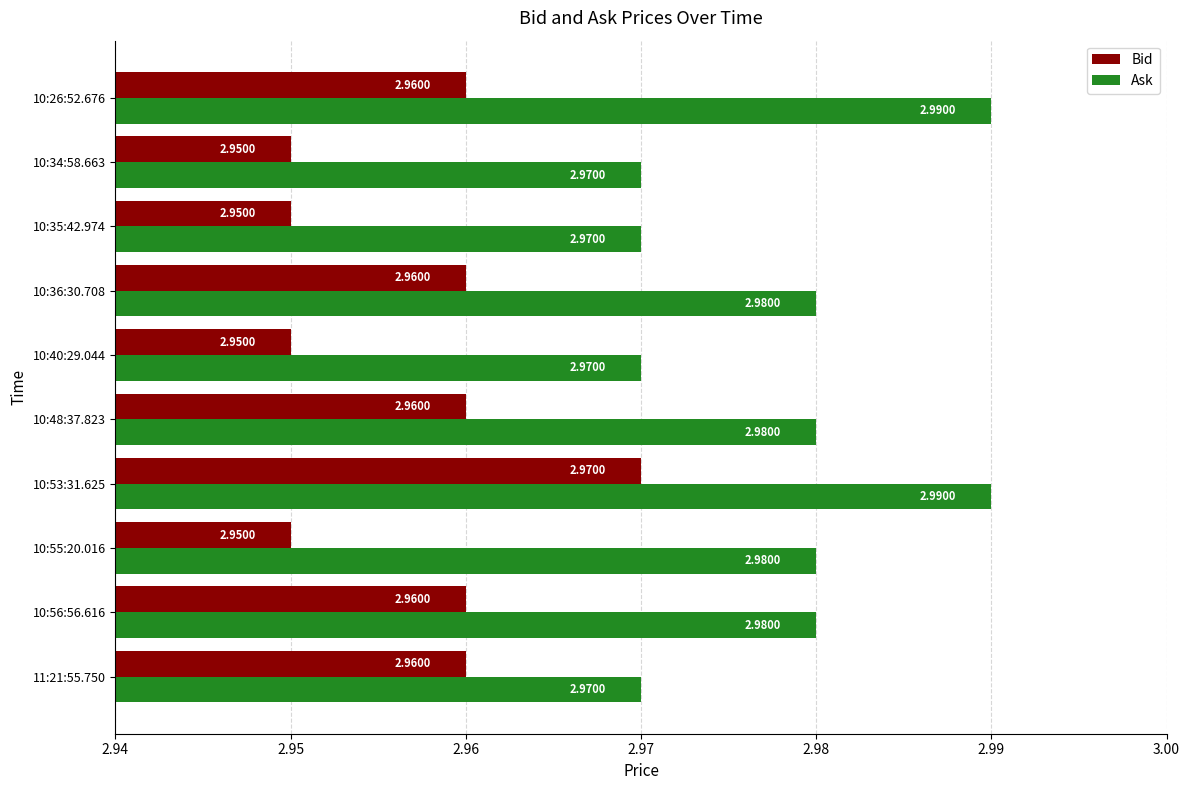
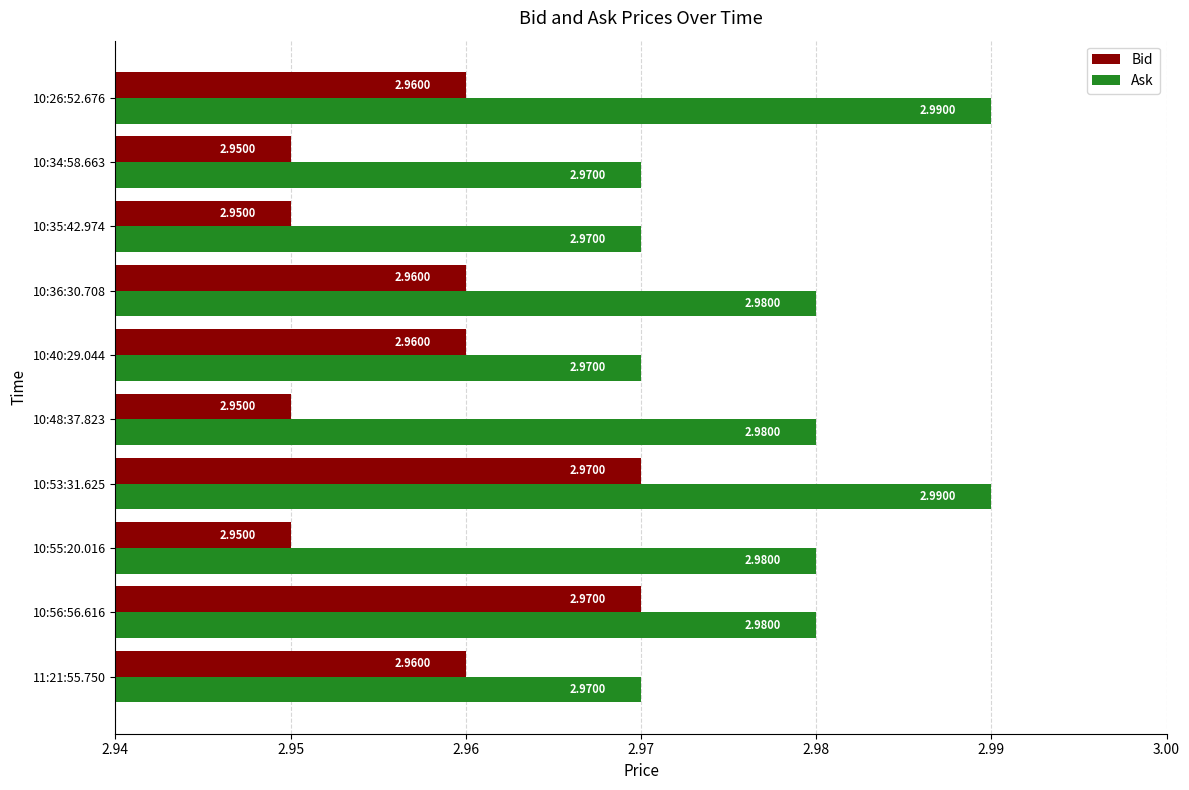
Bid, 10:40:29.044: 2.9500 -> 2.9600
Bid, 10:48:37.823: 2.9600 -> 2.9500
Bid, 10:56:56.616: 2.9600 -> 2.9700
